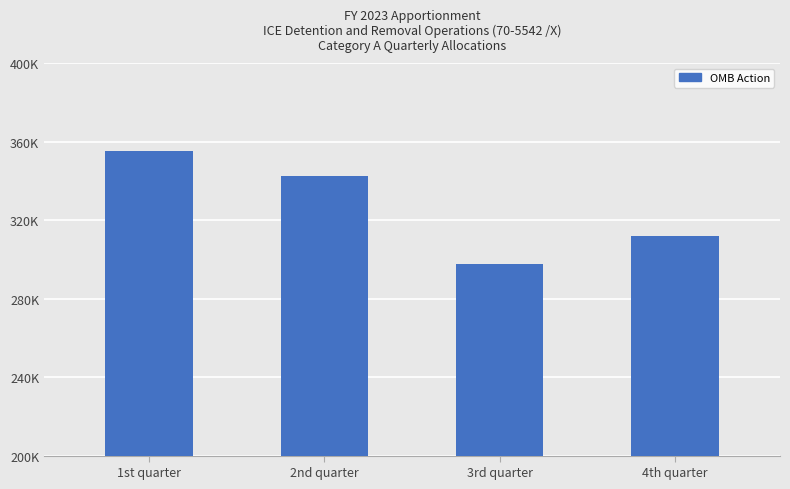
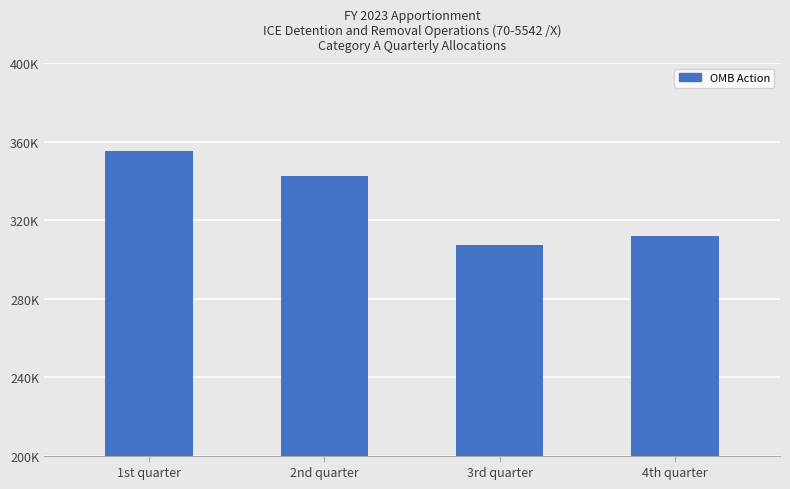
3rd quarter: 298000 -> 308000
